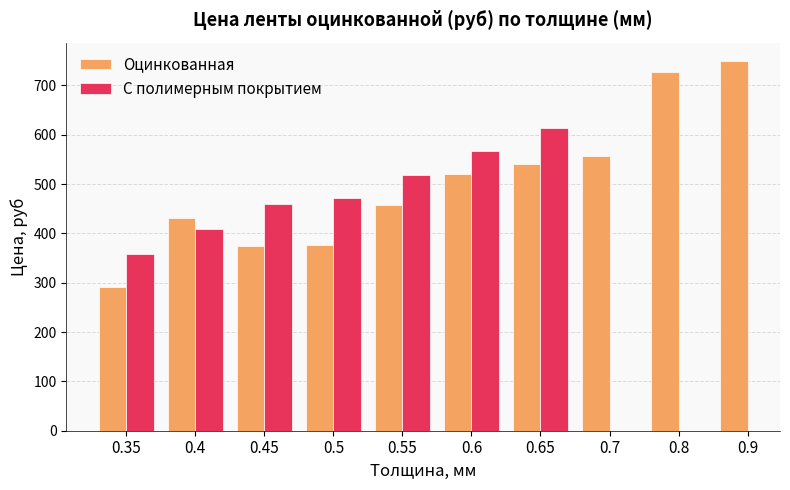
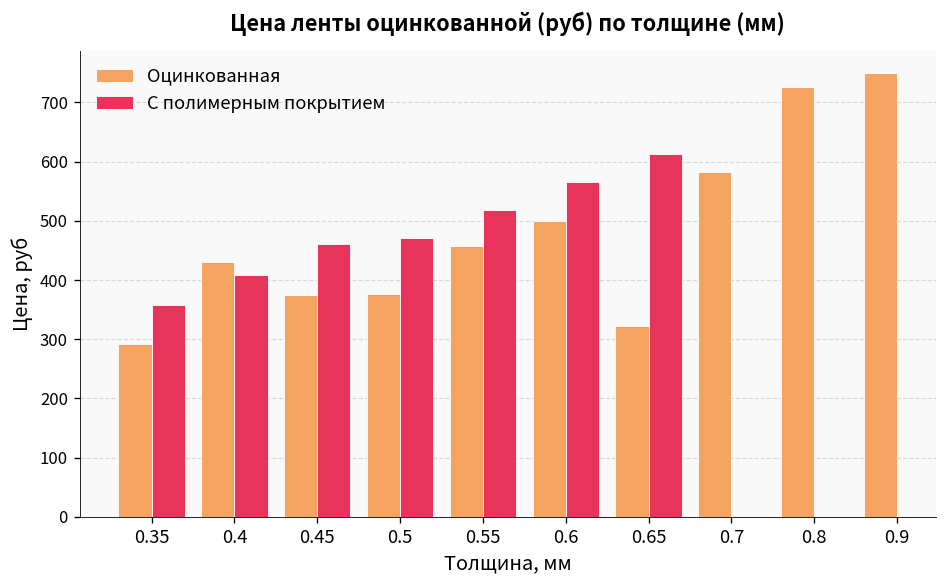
Оцинкованная, 0.6: 520 -> 500
Оцинкованная, 0.65: 540 -> 320
Оцинкованная, 0.7: 560 -> 580
